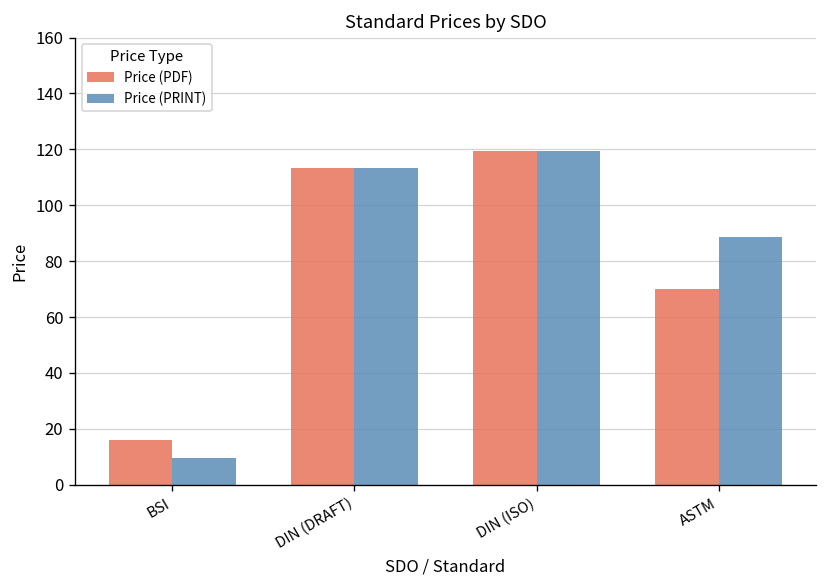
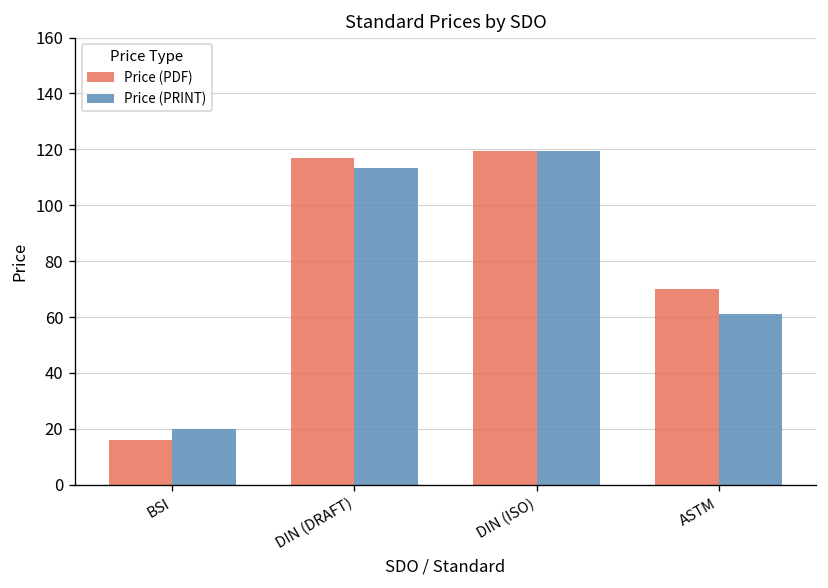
Price (PRINT), BSI: 9 -> 20
Price (PDF), DIN (DRAFT): 113 -> 117
Price (PRINT), ASTM: 89 -> 61
